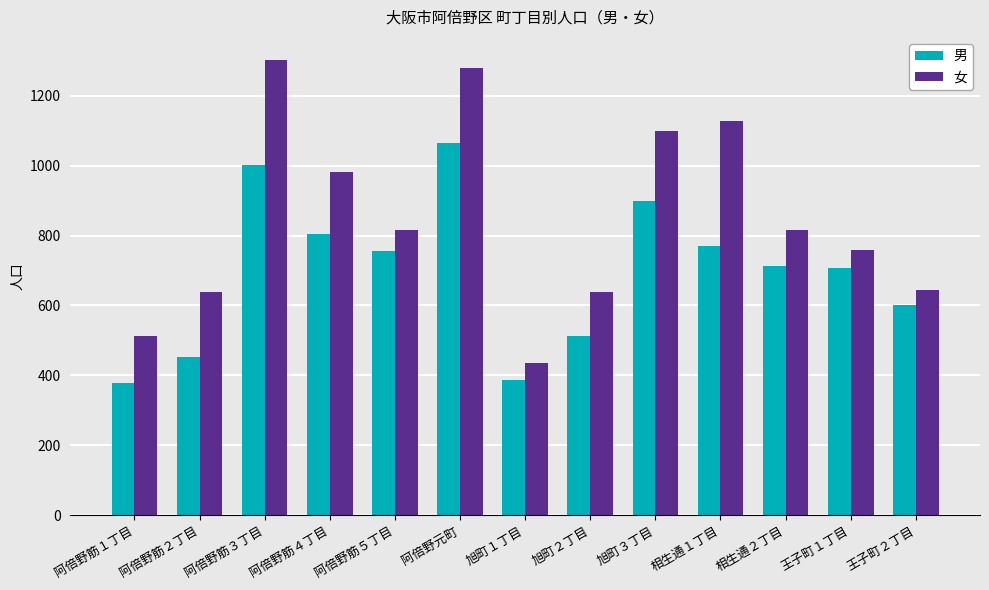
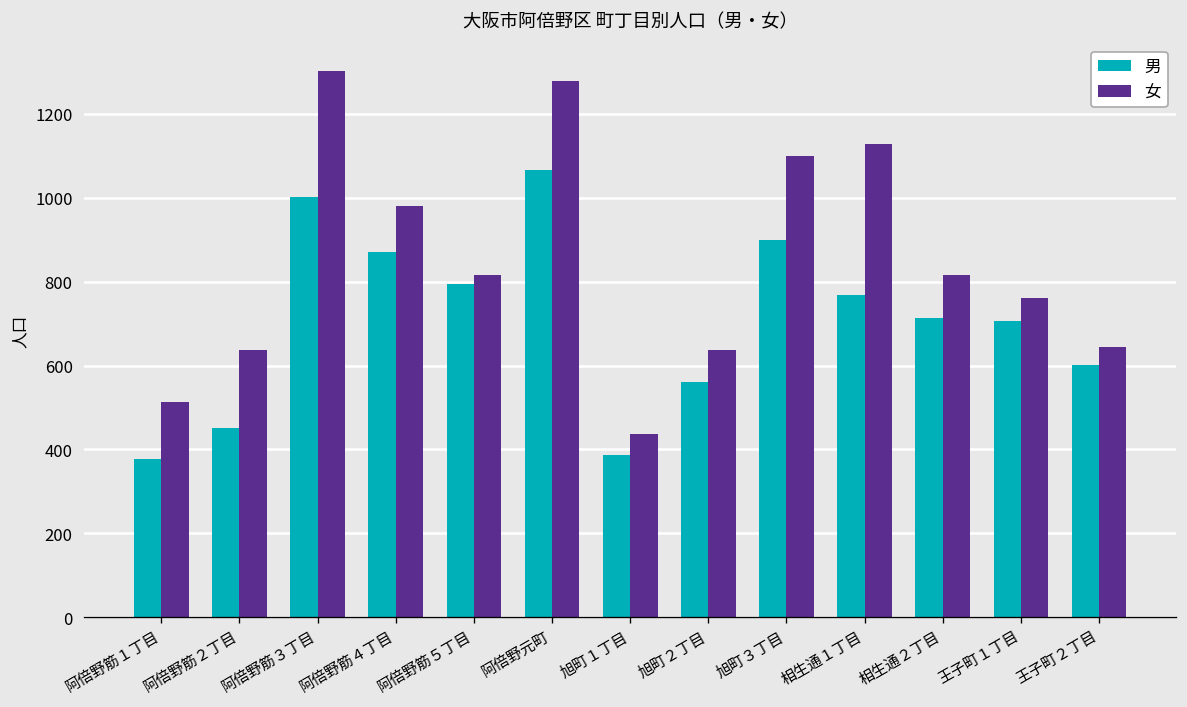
男, 阿倍野筋４丁目: 810 -> 870
男, 阿倍野筋５丁目: 760 -> 790
男, 旭町２丁目: 510 -> 560
